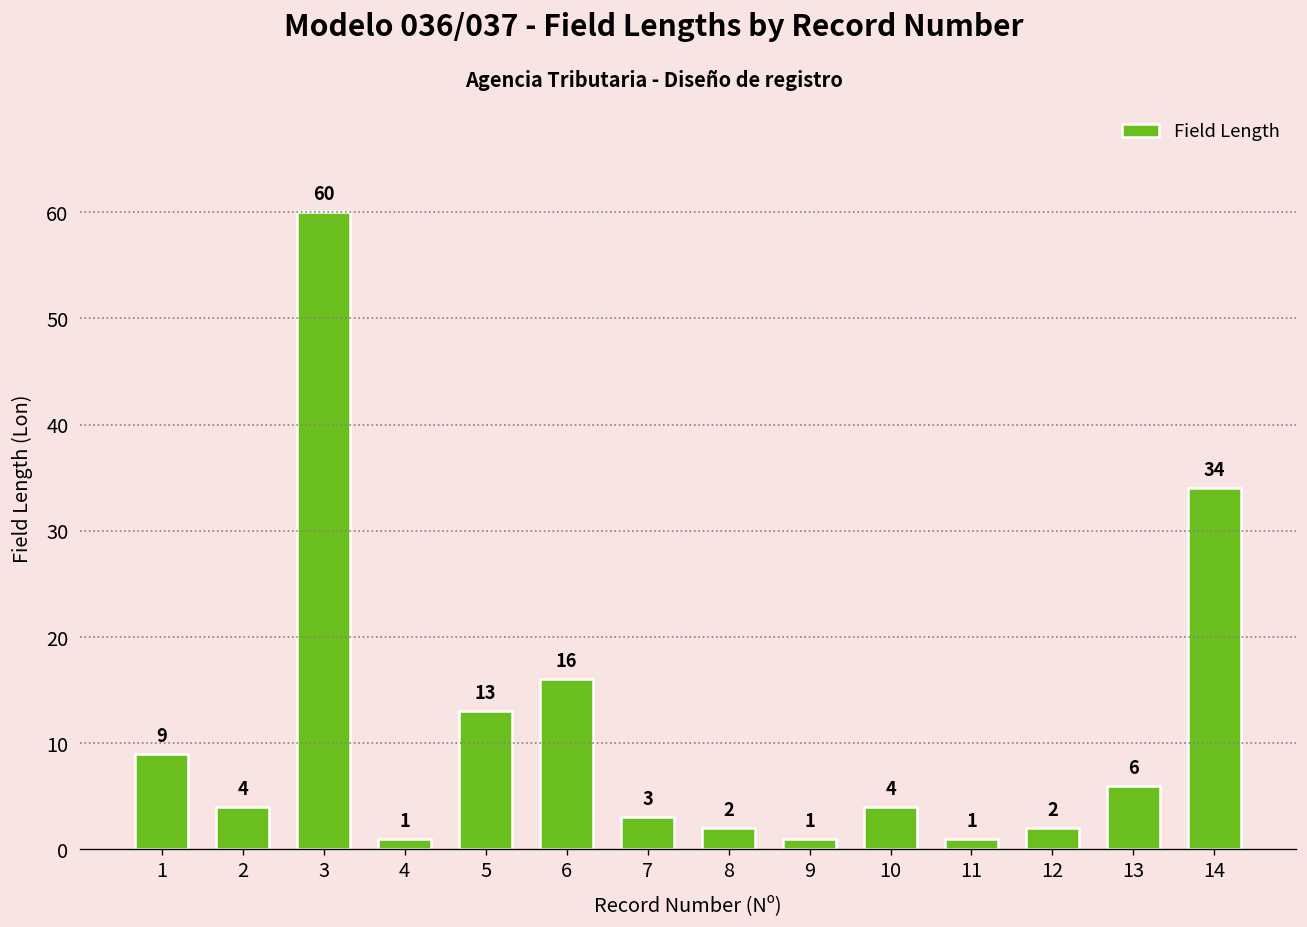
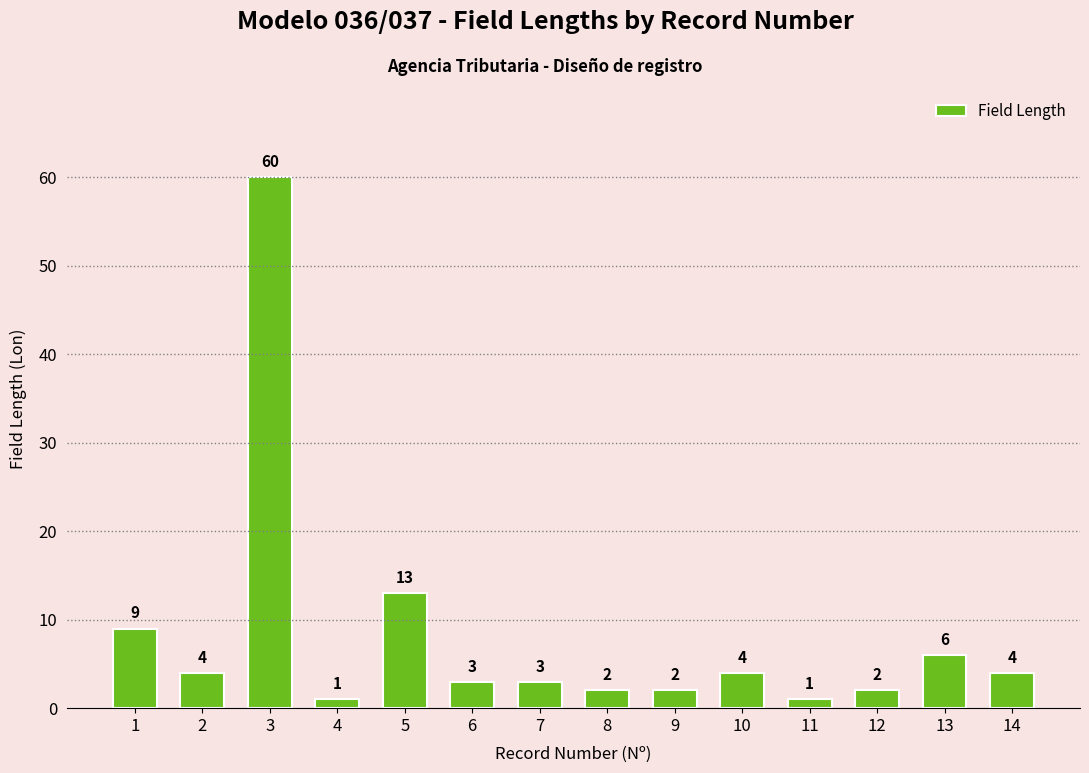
6: 16 -> 3
9: 1 -> 2
14: 34 -> 4
